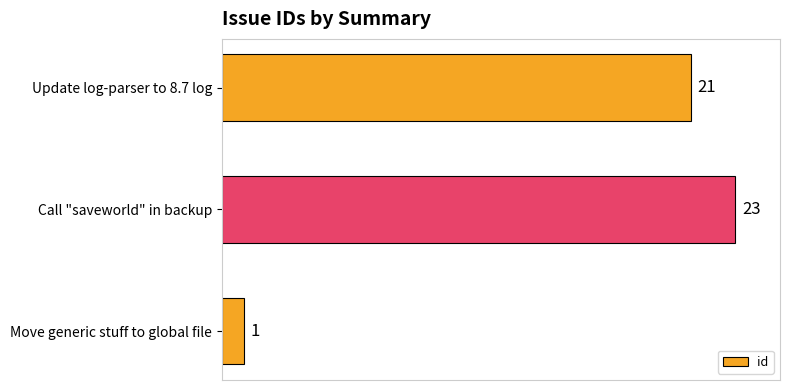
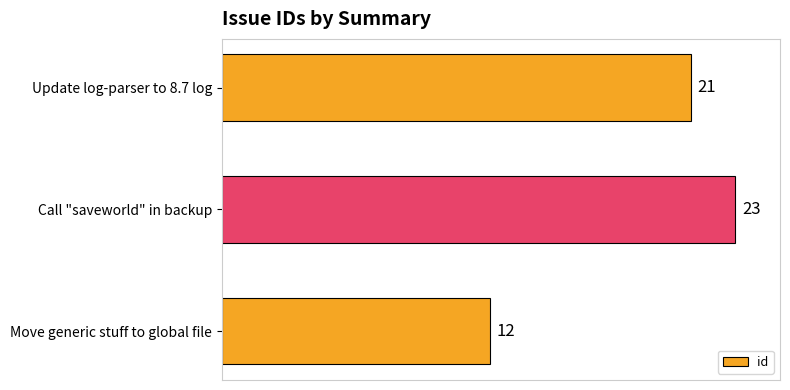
Move generic stuff to global file: 1 -> 12
